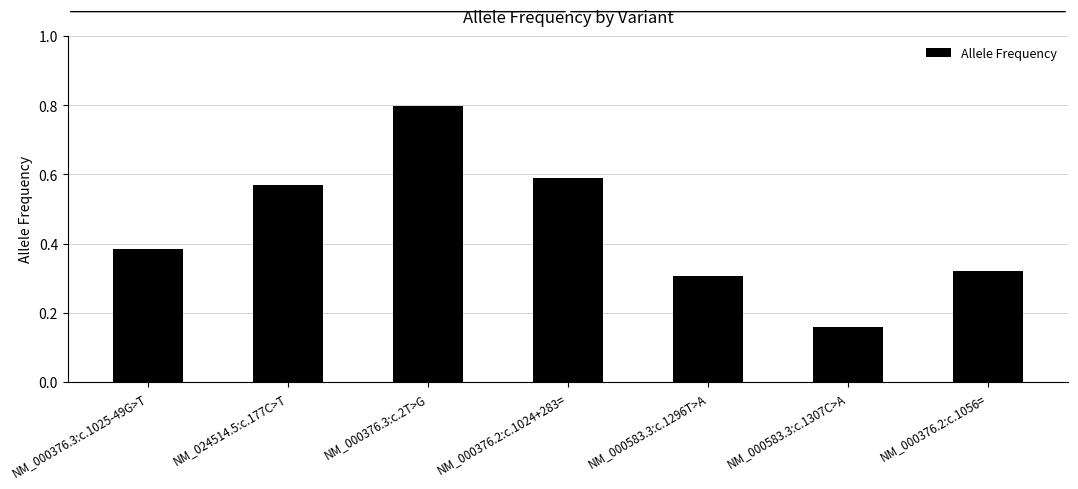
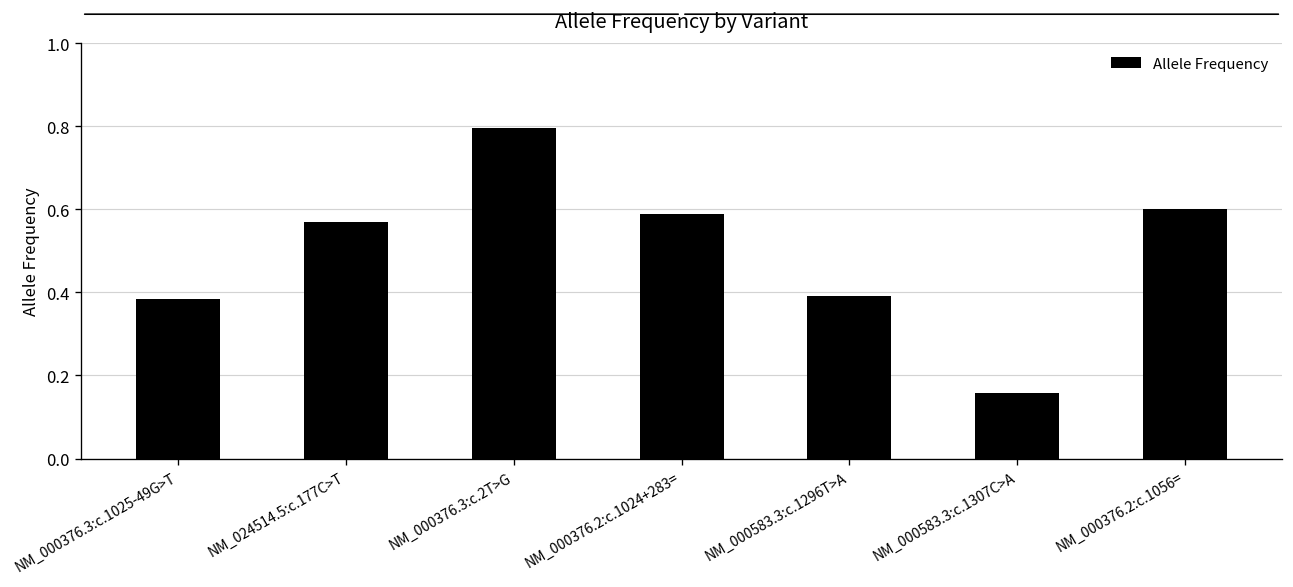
NM_000583.3:c.1296T>A: 0.31 -> 0.39
NM_000376.2:c.1056=: 0.32 -> 0.60
